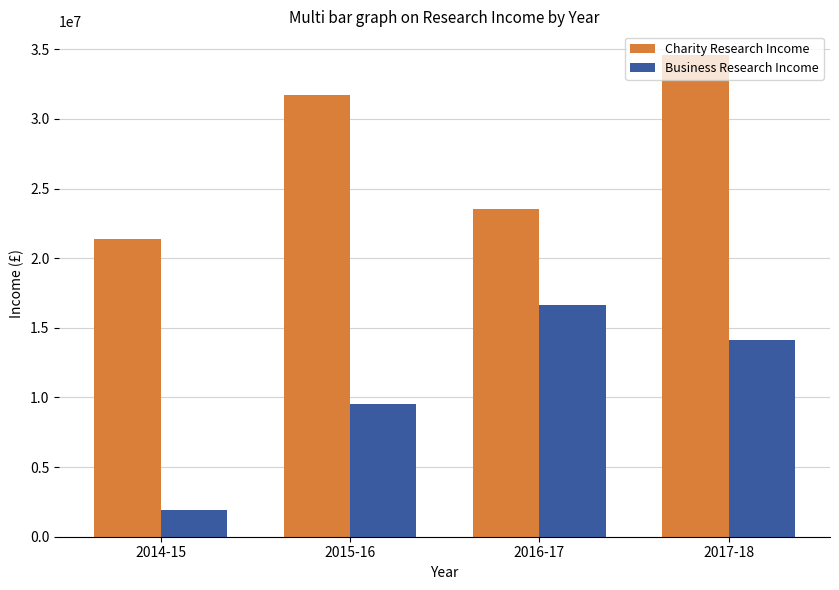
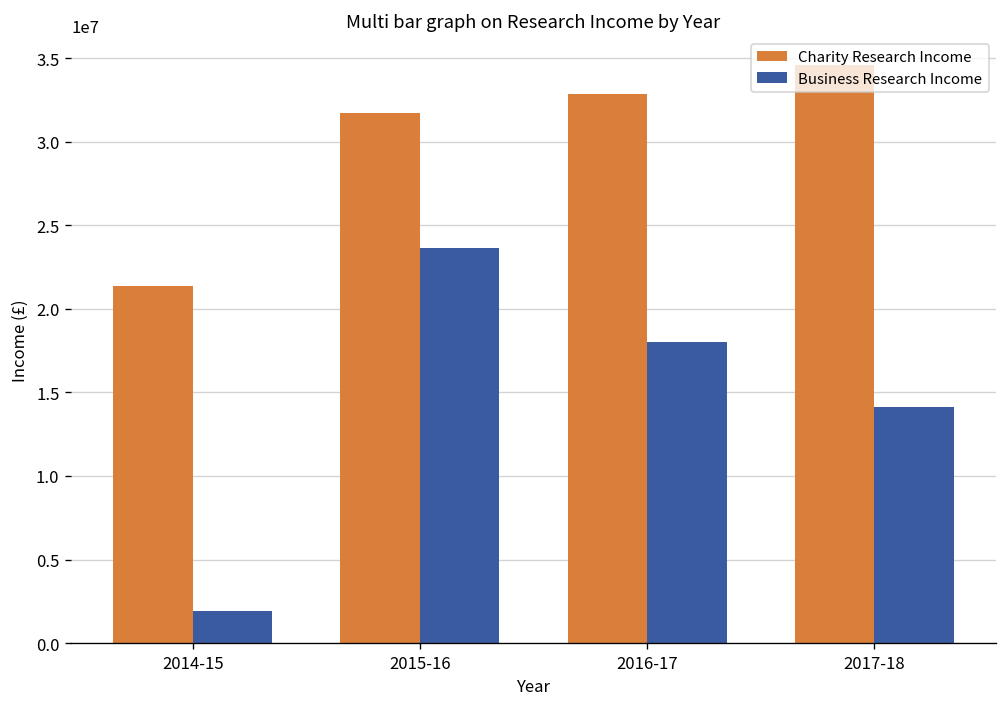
Business Research Income, 2015-16: 9500000 -> 23700000
Charity Research Income, 2016-17: 23600000 -> 32900000
Business Research Income, 2016-17: 16600000 -> 18000000
